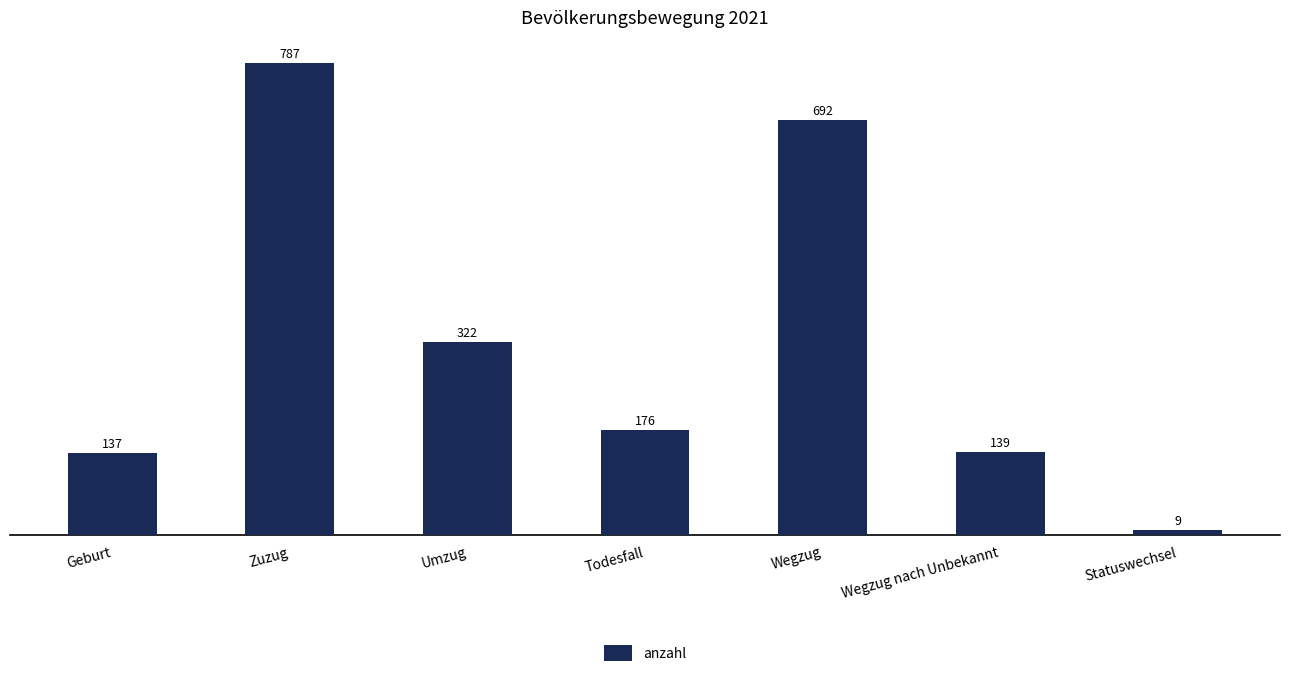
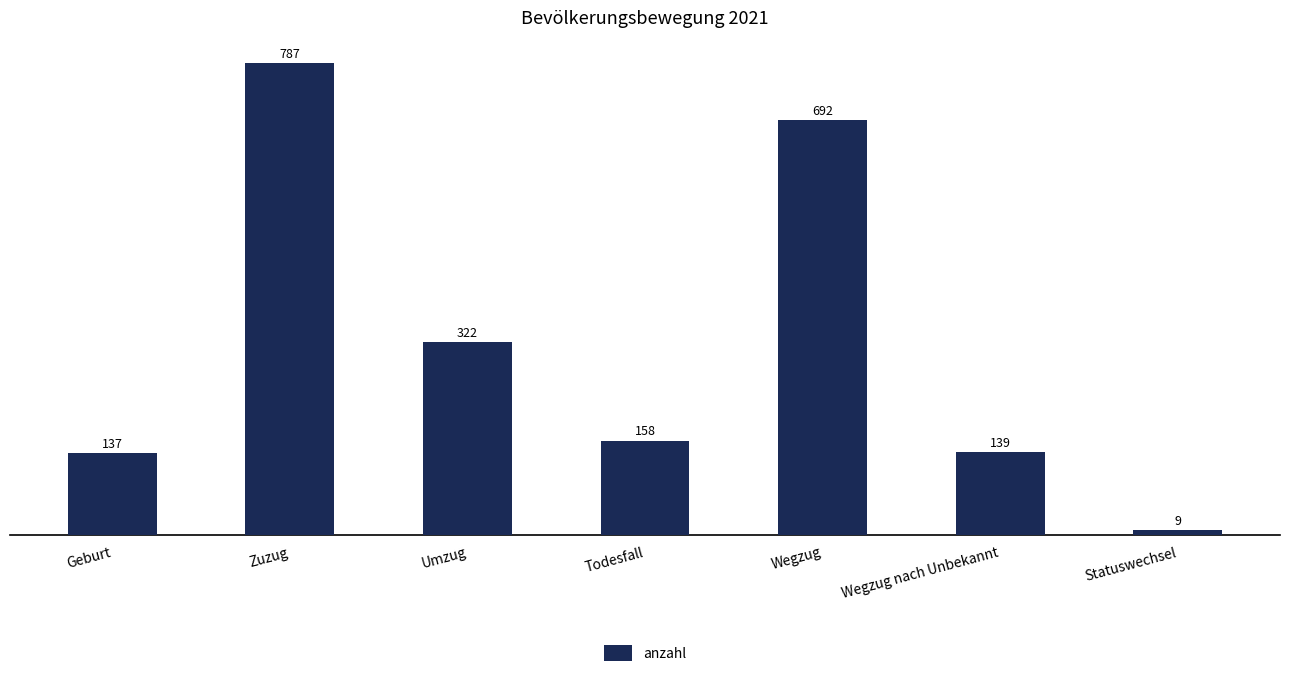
Todesfall: 176 -> 158
